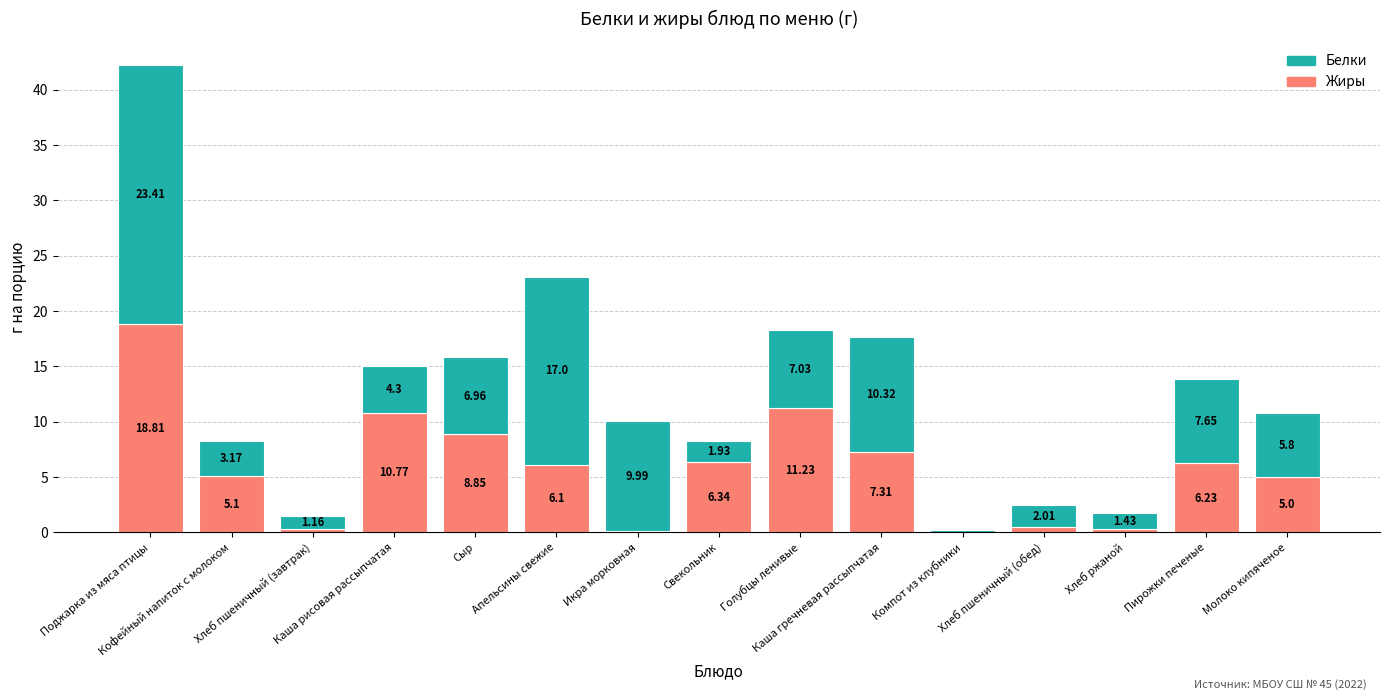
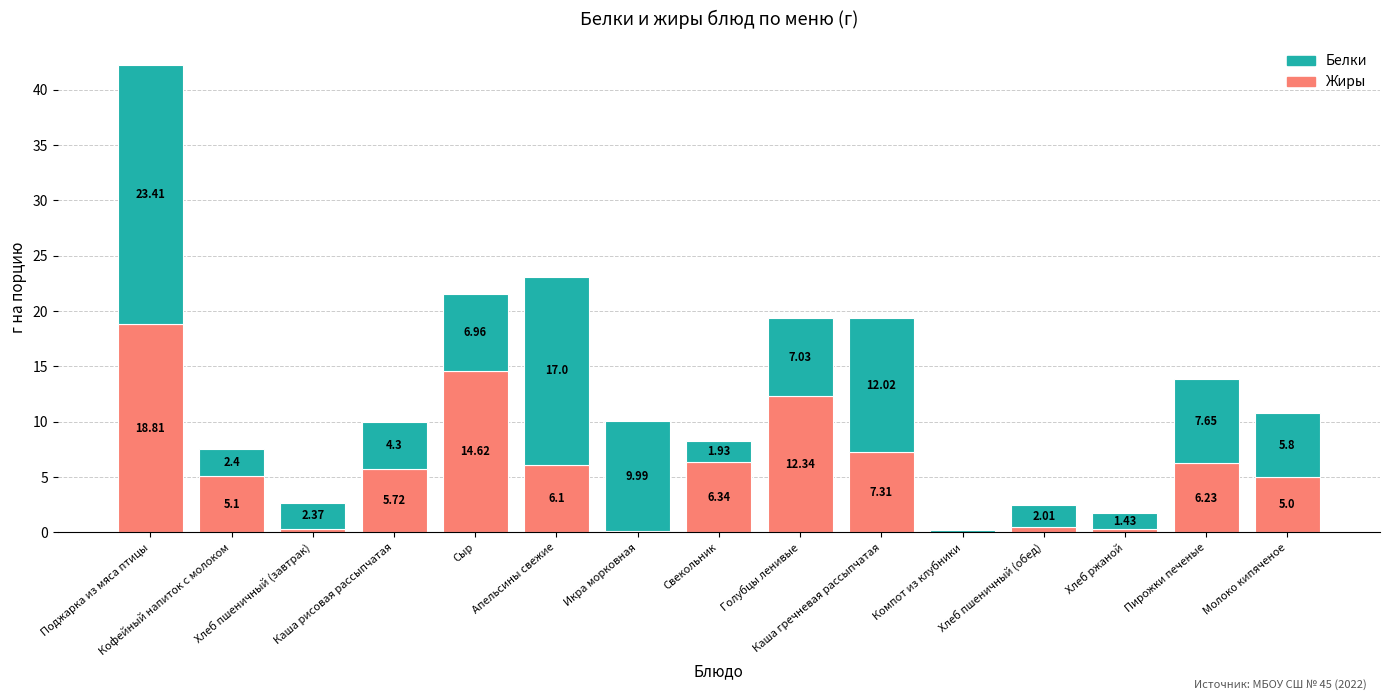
Белки, Кофейный напиток с молоком: 3.17 -> 2.4
Белки, Хлеб пшеничный (завтрак): 1.16 -> 2.37
Жиры, Каша рисовая рассыпчатая: 10.77 -> 5.72
Жиры, Сыр: 8.85 -> 14.62
Жиры, Голубцы ленивые: 11.23 -> 12.34
Белки, Каша гречневая рассыпчатая: 10.32 -> 12.02
